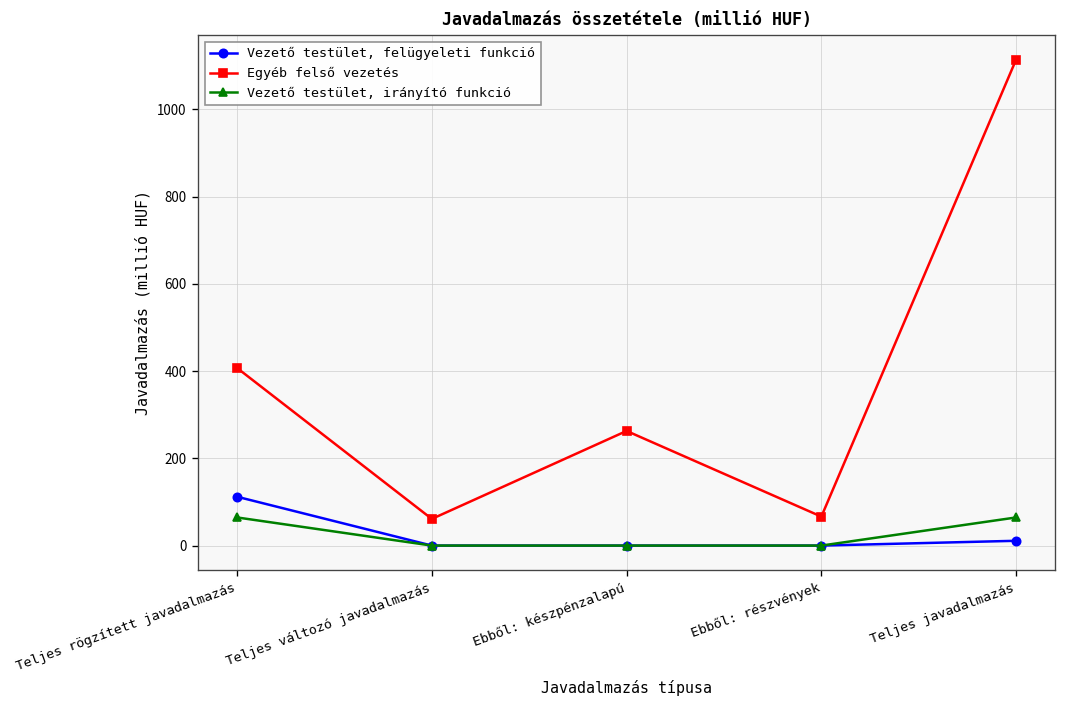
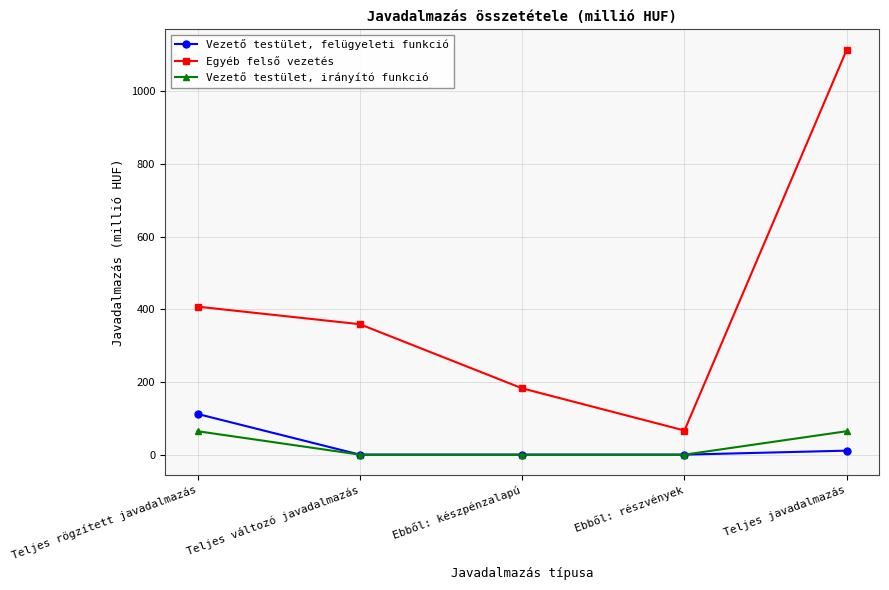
Egyéb felső vezetés, Teljes változó javadalmazás: 60 -> 360
Egyéb felső vezetés, Ebből: készpénzalapú: 260 -> 180
